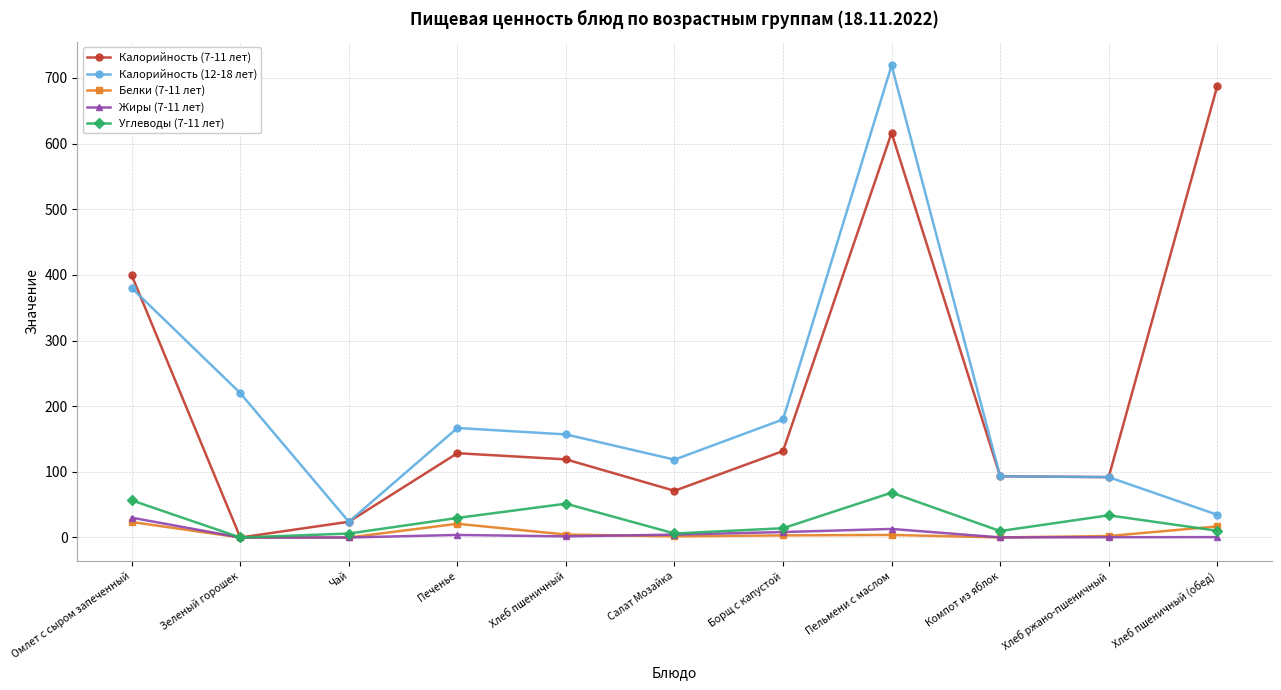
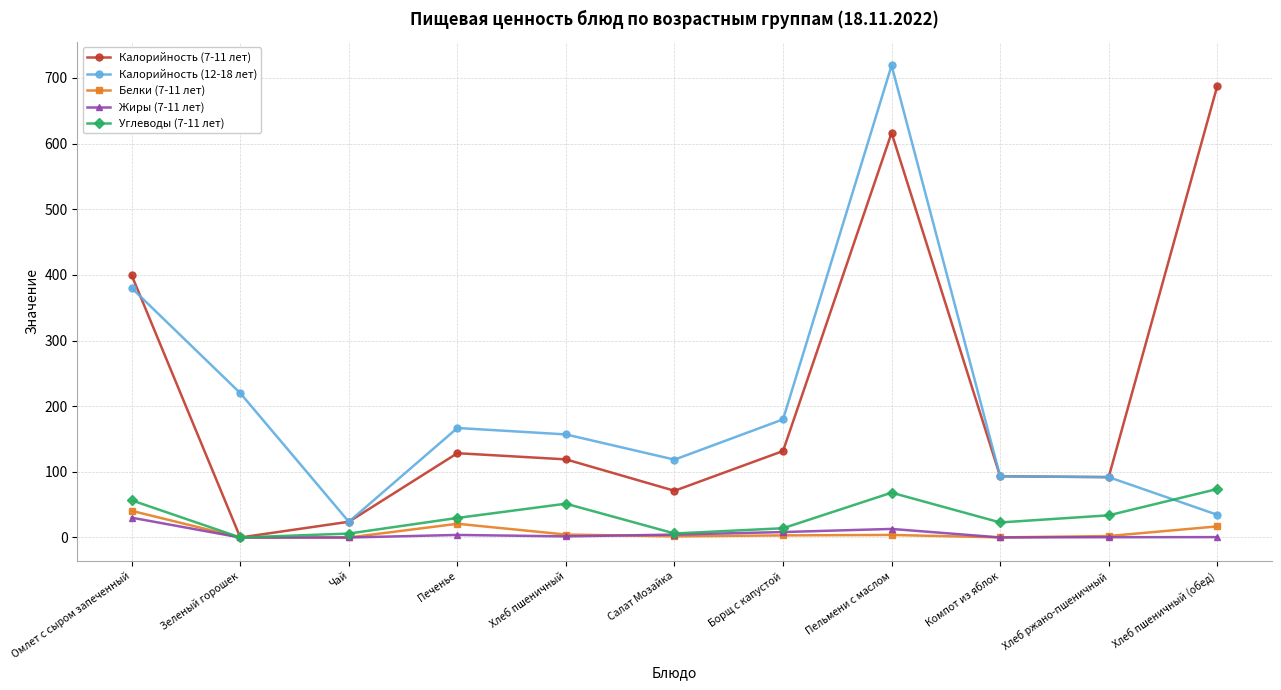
Белки (7-11 лет), Омлет с сыром запеченный: 20 -> 40
Углеводы (7-11 лет), Компот из яблок: 10 -> 20
Углеводы (7-11 лет), Хлеб пшеничный (обед): 10 -> 70
